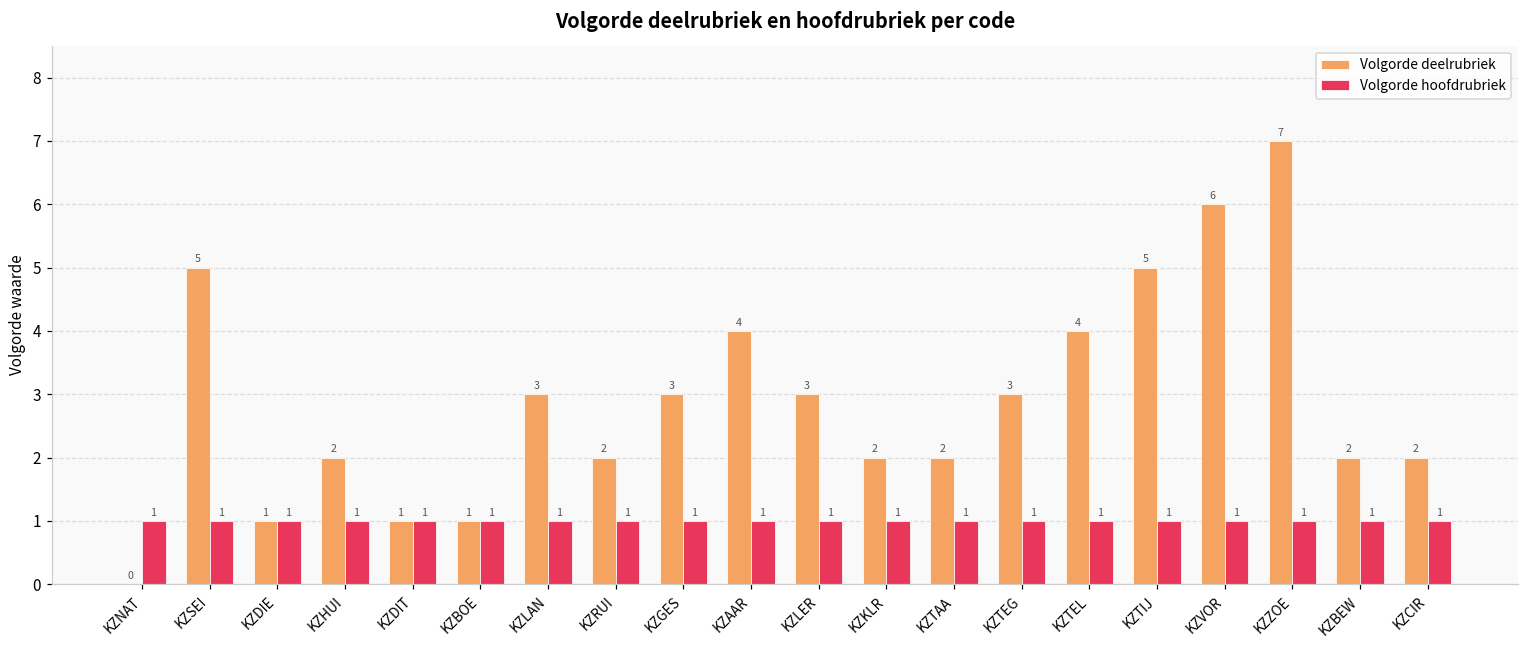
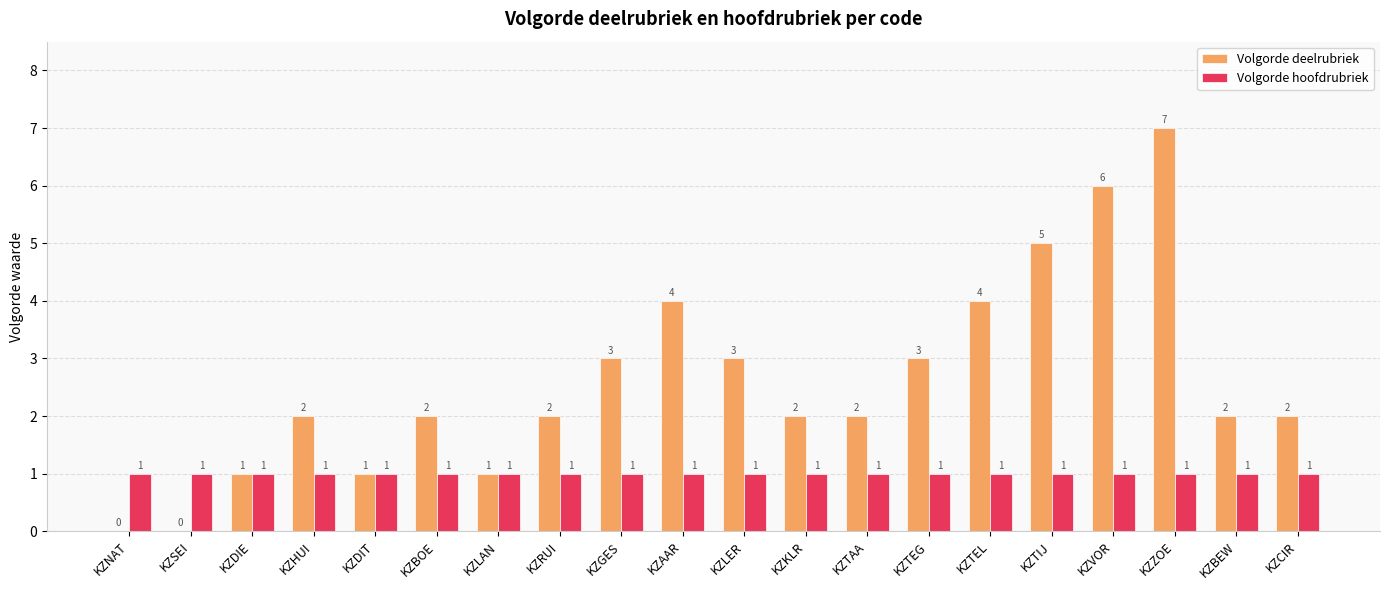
Volgorde deelrubriek, KZSEI: 5 -> 0
Volgorde deelrubriek, KZBOE: 1 -> 2
Volgorde deelrubriek, KZLAN: 3 -> 1
